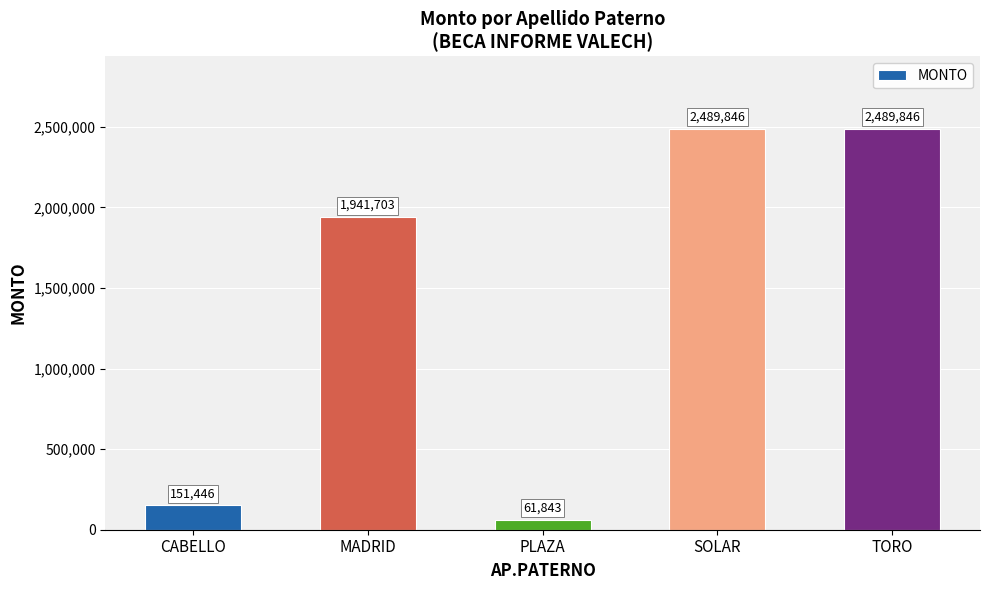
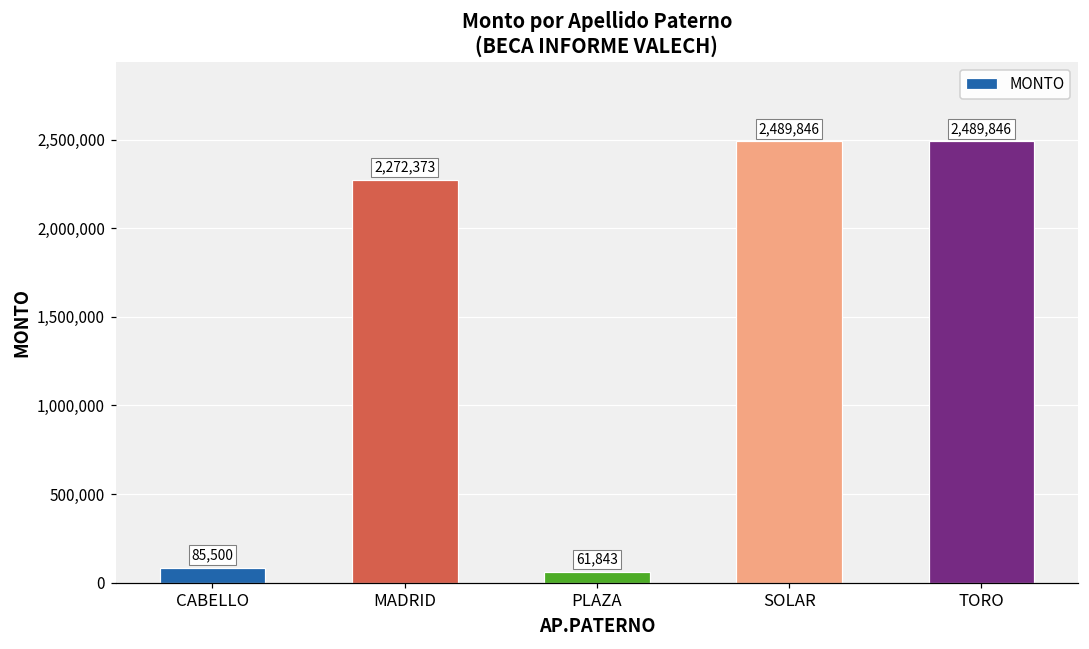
CABELLO: 151,446 -> 85,500
MADRID: 1,941,703 -> 2,272,373
